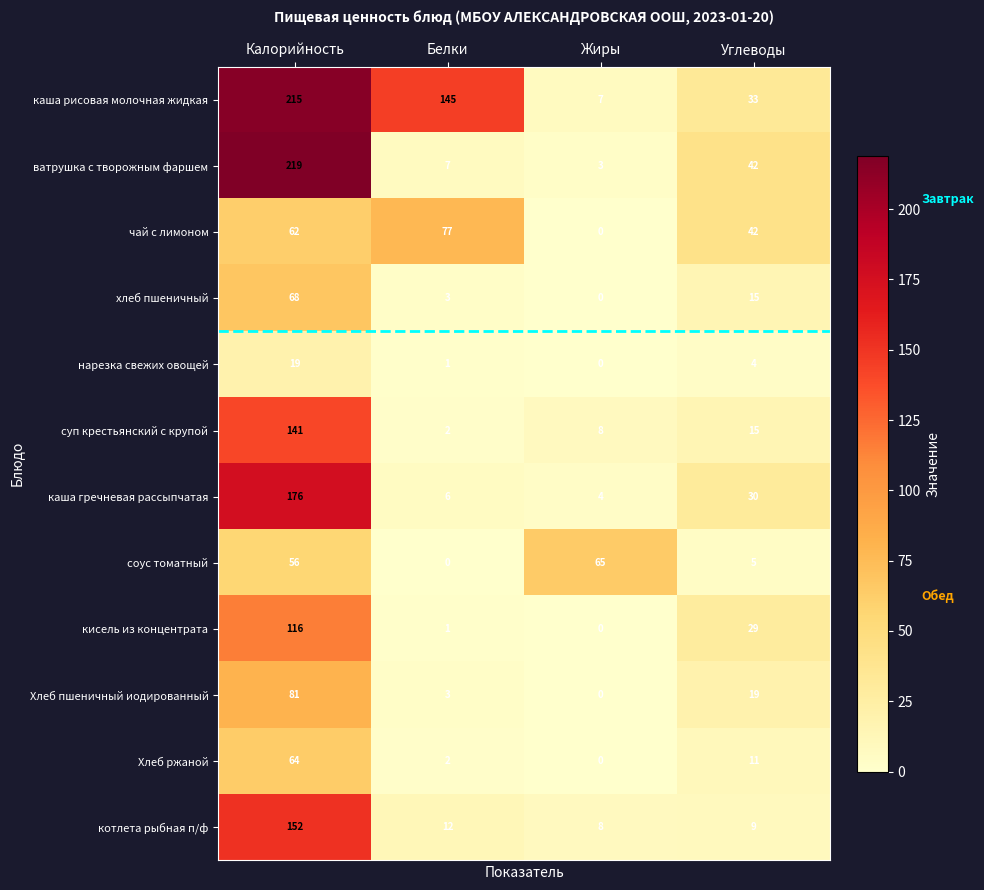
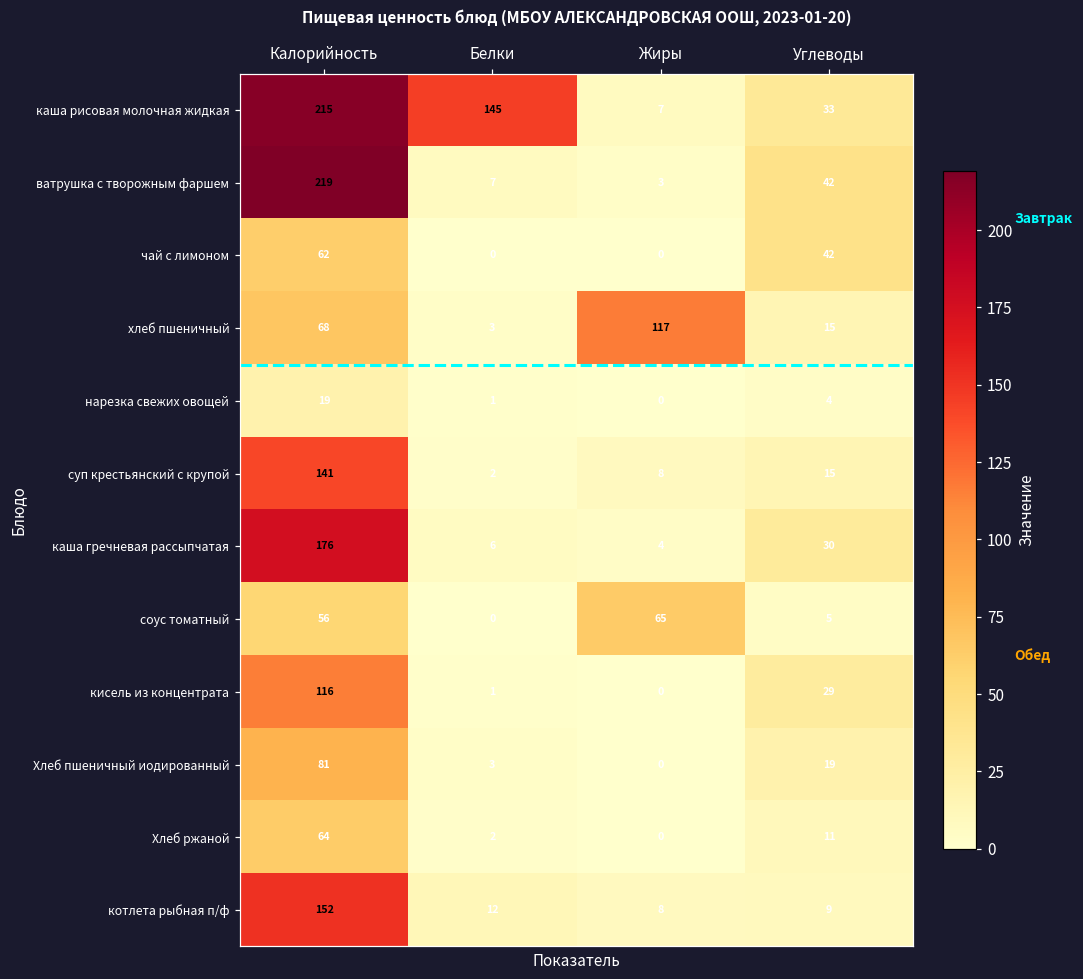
чай с лимоном, Белки: 77 -> 0
хлеб пшеничный, Жиры: 0 -> 117
